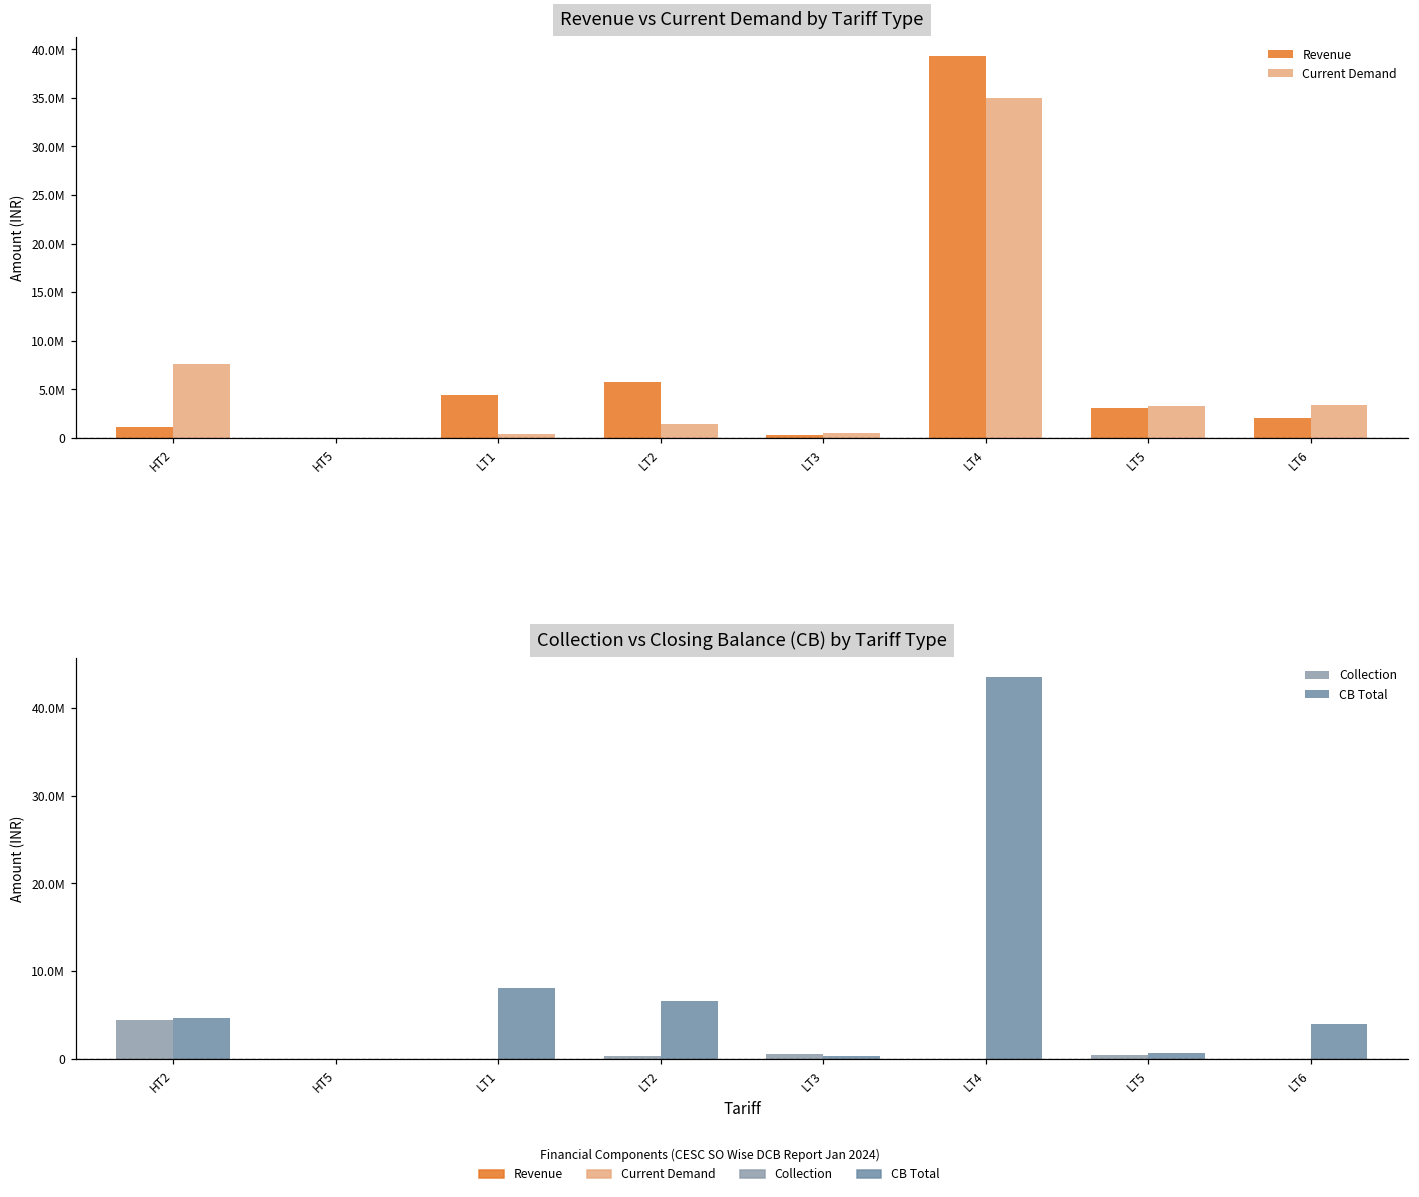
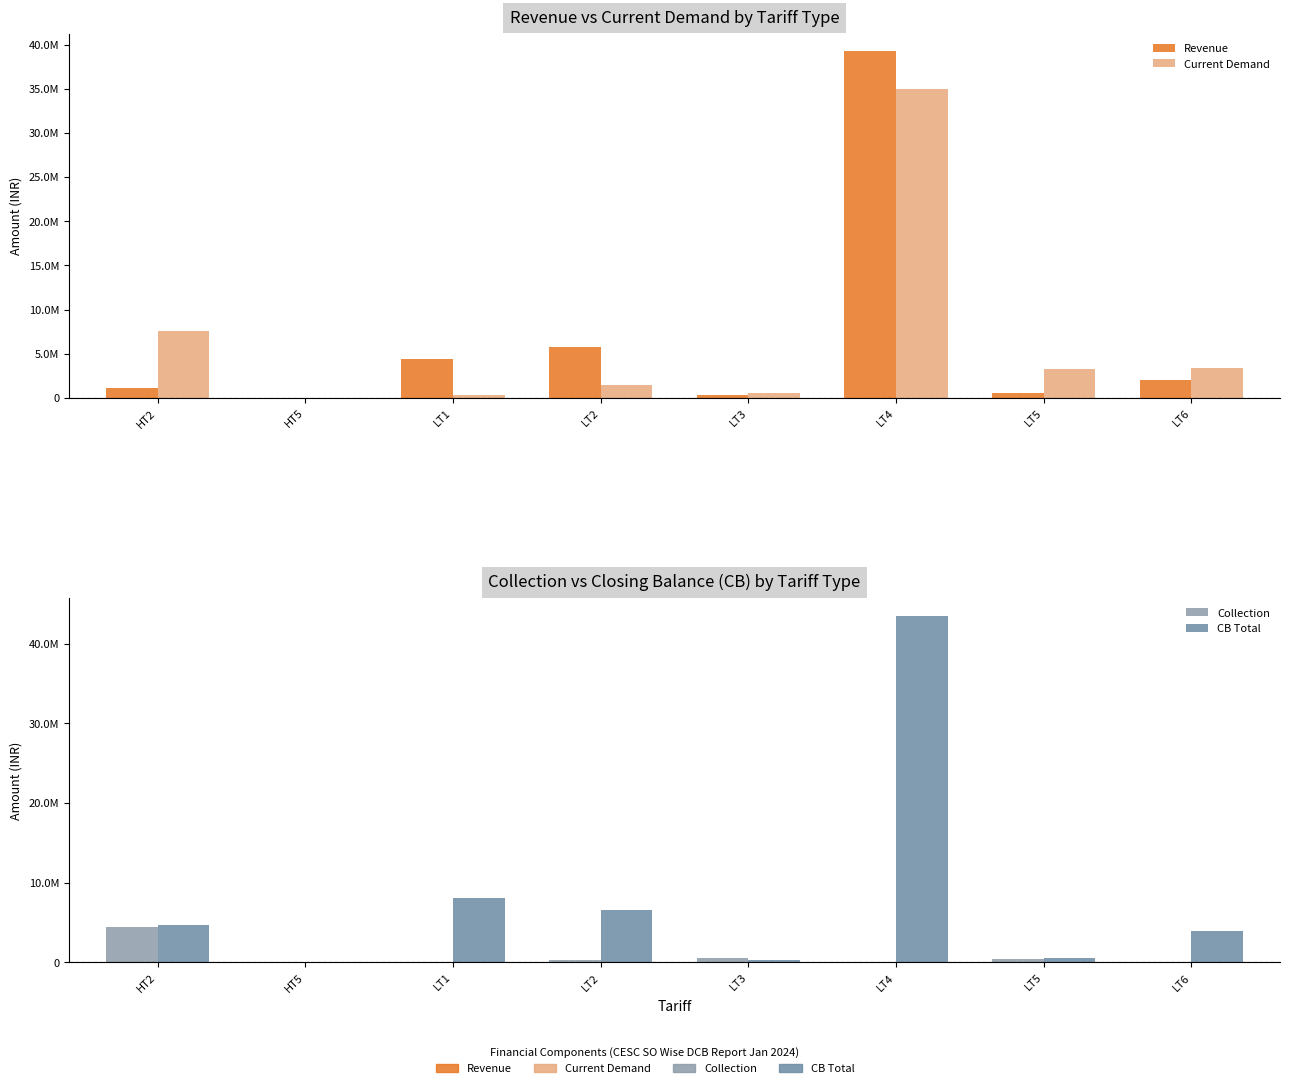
Revenue vs Current Demand by Tariff Type, Revenue, LT5: 3000000 -> 1000000
